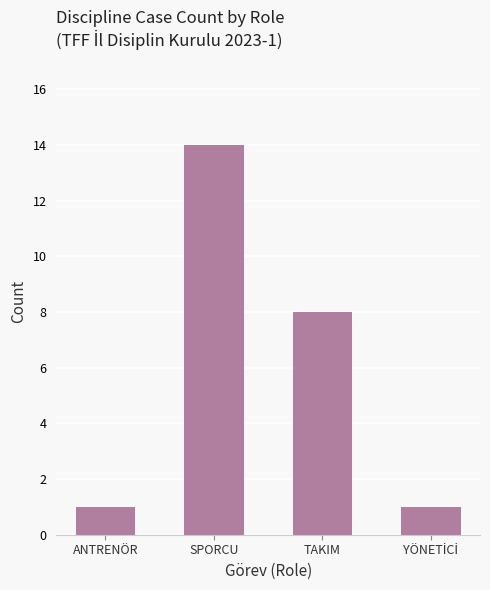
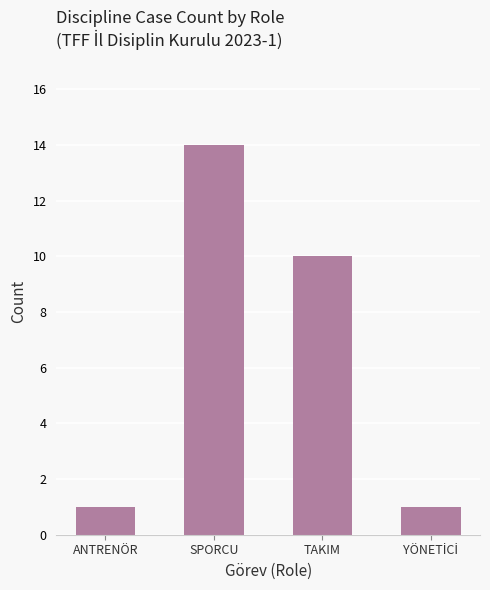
TAKIM: 8 -> 10
